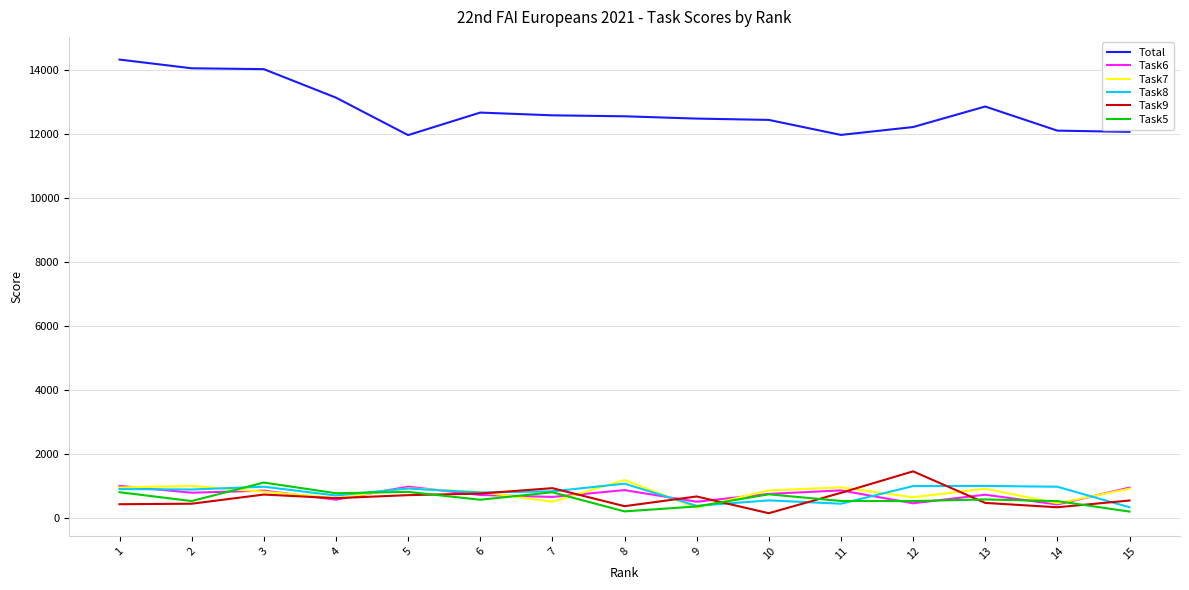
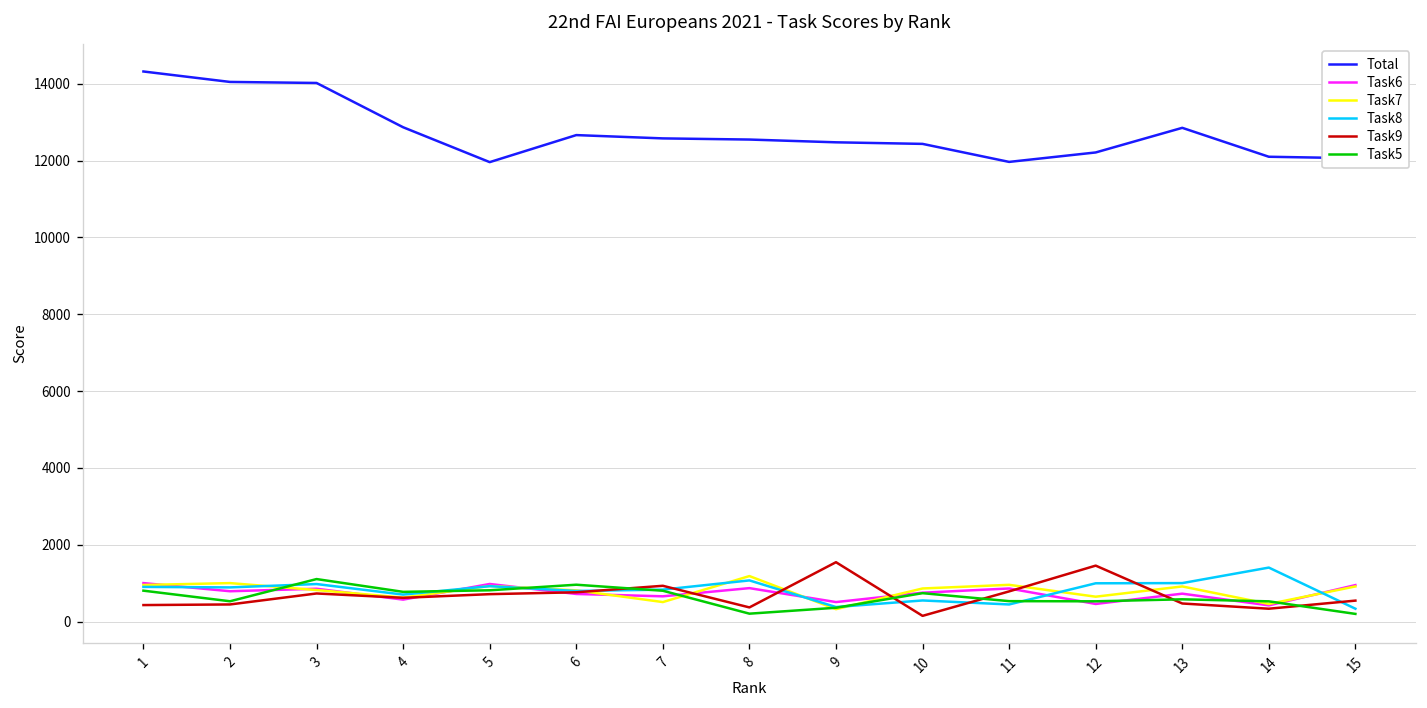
Total, 4: 13100 -> 12900
Task5, 6: 600 -> 1000
Task9, 9: 700 -> 1500
Task8, 14: 1000 -> 1400
